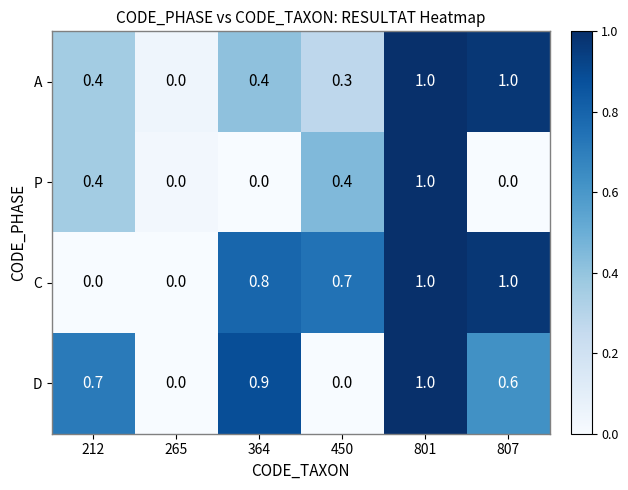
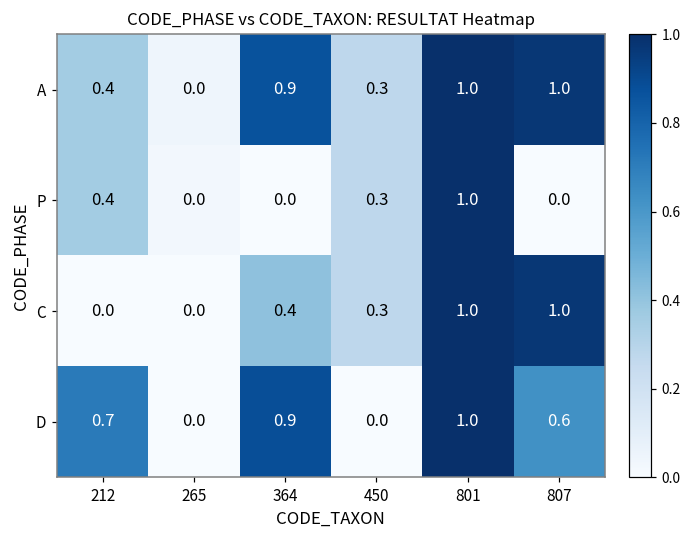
A, 364: 0.4 -> 0.9
P, 450: 0.4 -> 0.3
C, 364: 0.8 -> 0.4
C, 450: 0.7 -> 0.3
